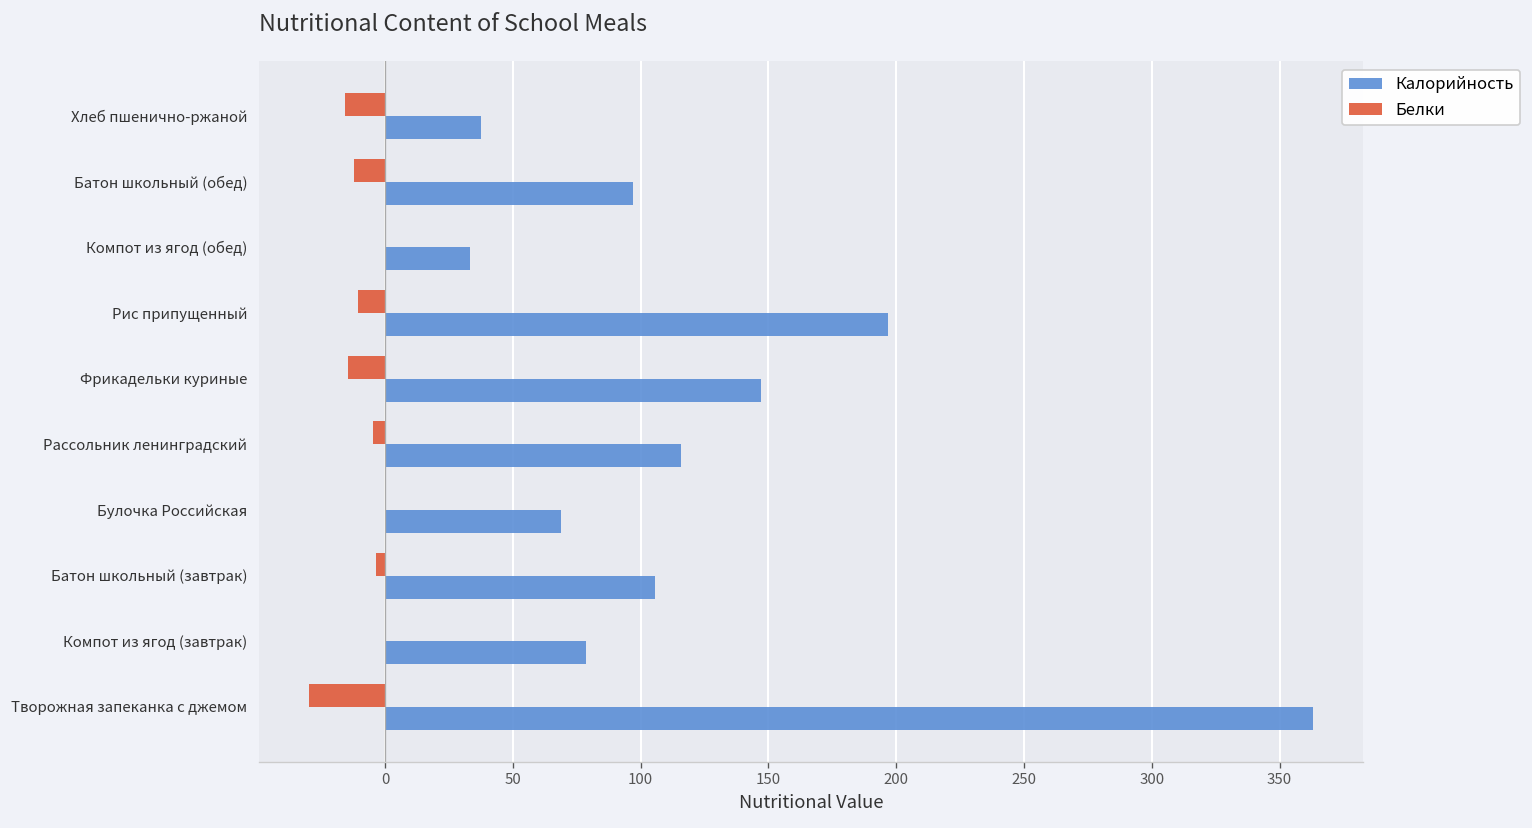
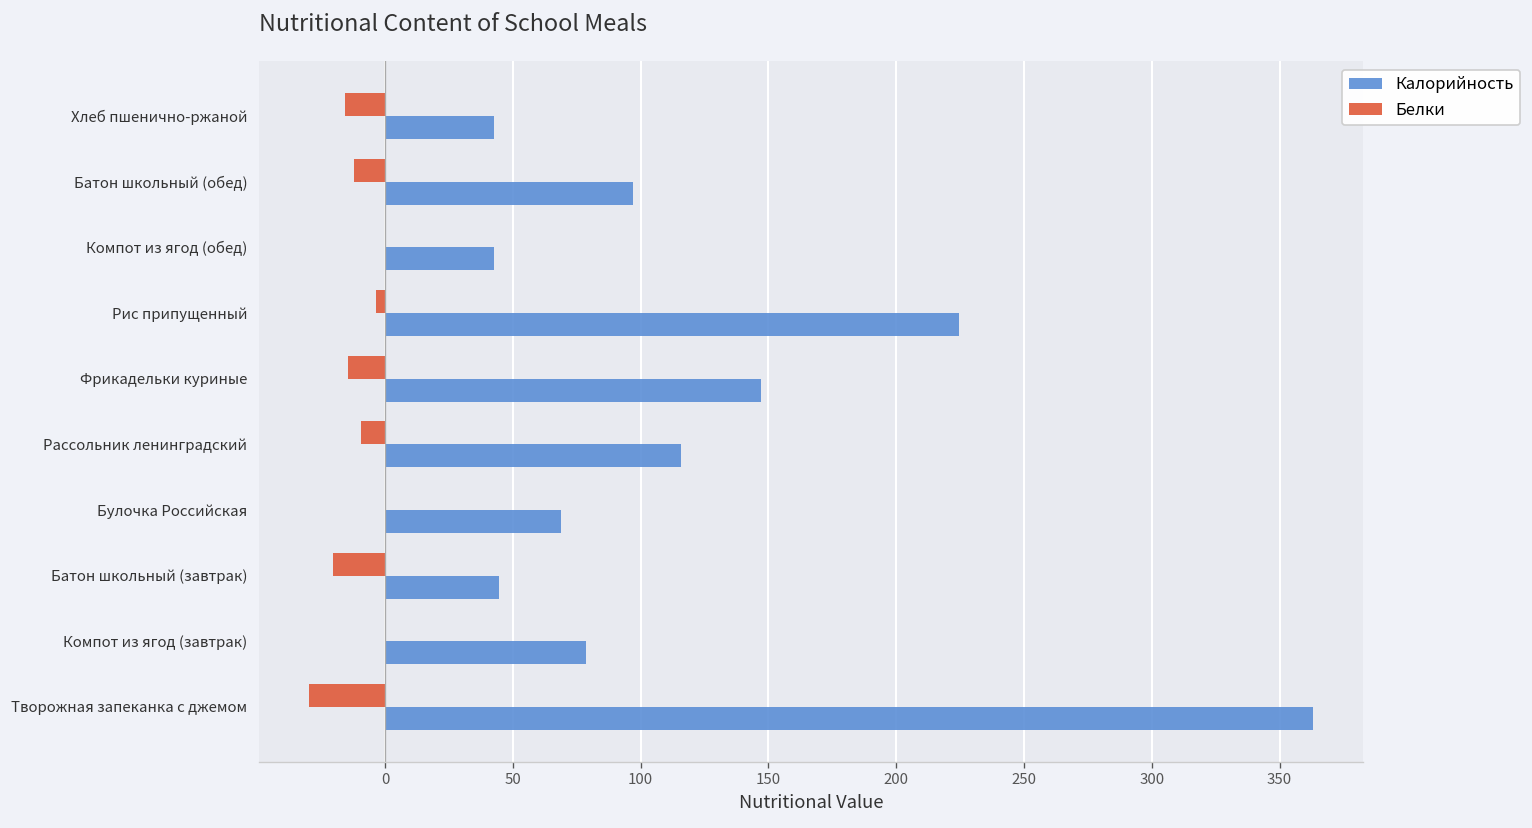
Калорийность, Хлеб пшенично-ржаной: 37 -> 43
Калорийность, Компот из ягод (обед): 33 -> 43
Белки, Рис припущенный: -11 -> -4
Калорийность, Рис припущенный: 197 -> 225
Белки, Рассольник ленинградский: -5 -> -9
Белки, Батон школьный (завтрак): -3 -> -20
Калорийность, Батон школьный (завтрак): 106 -> 44
